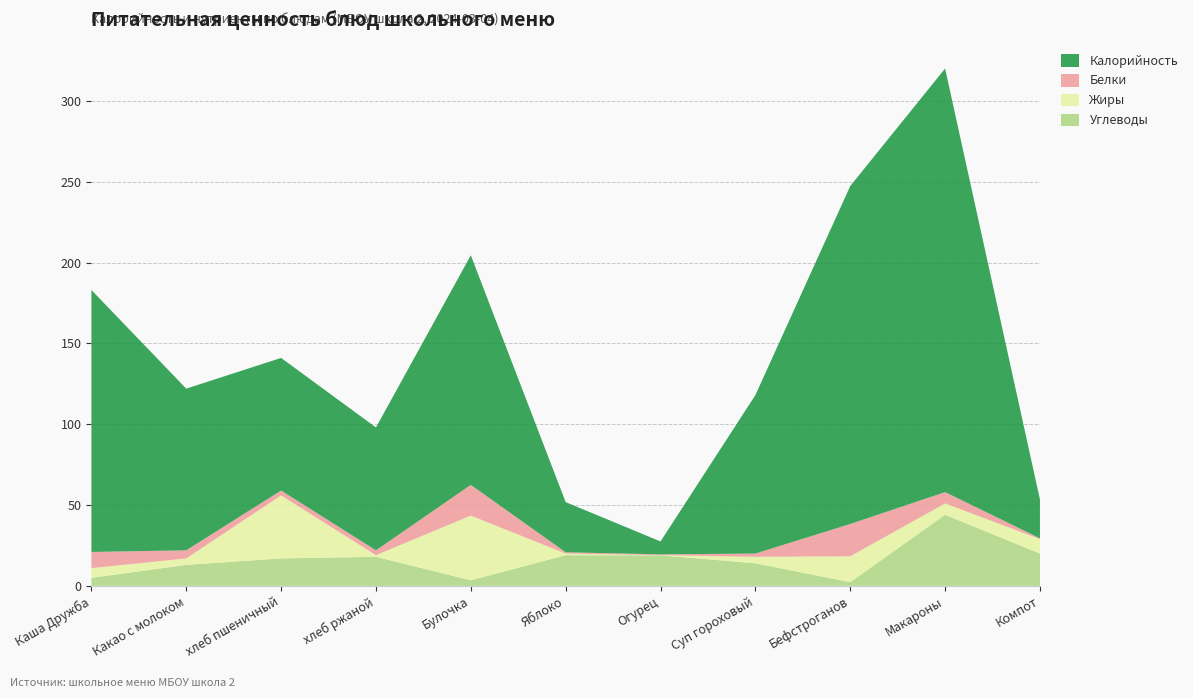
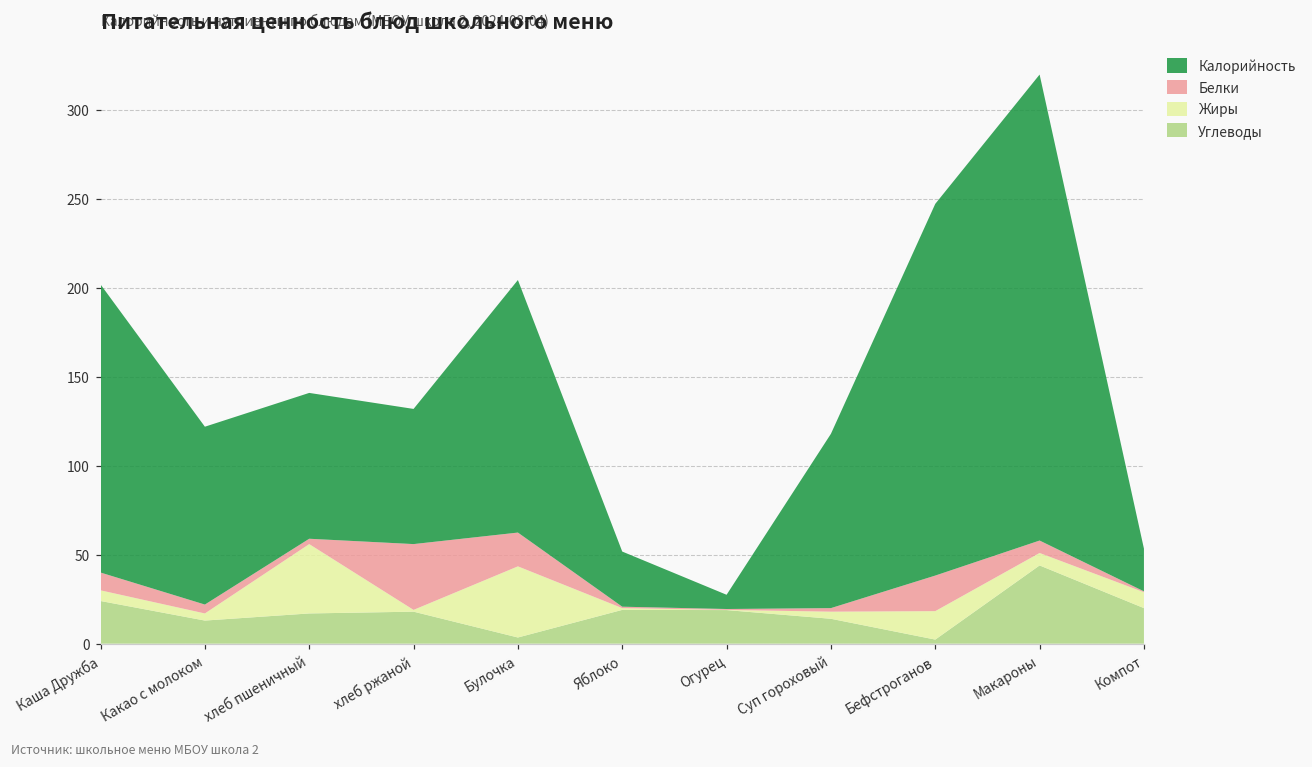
Углеводы, Каша Дружба: 5 -> 24
Белки, хлеб ржаной: 3 -> 37
